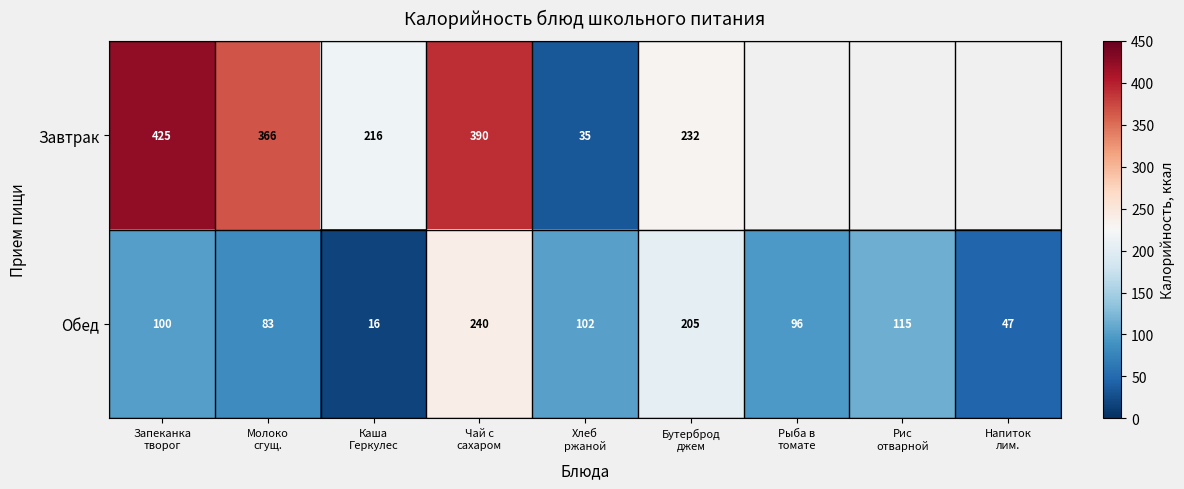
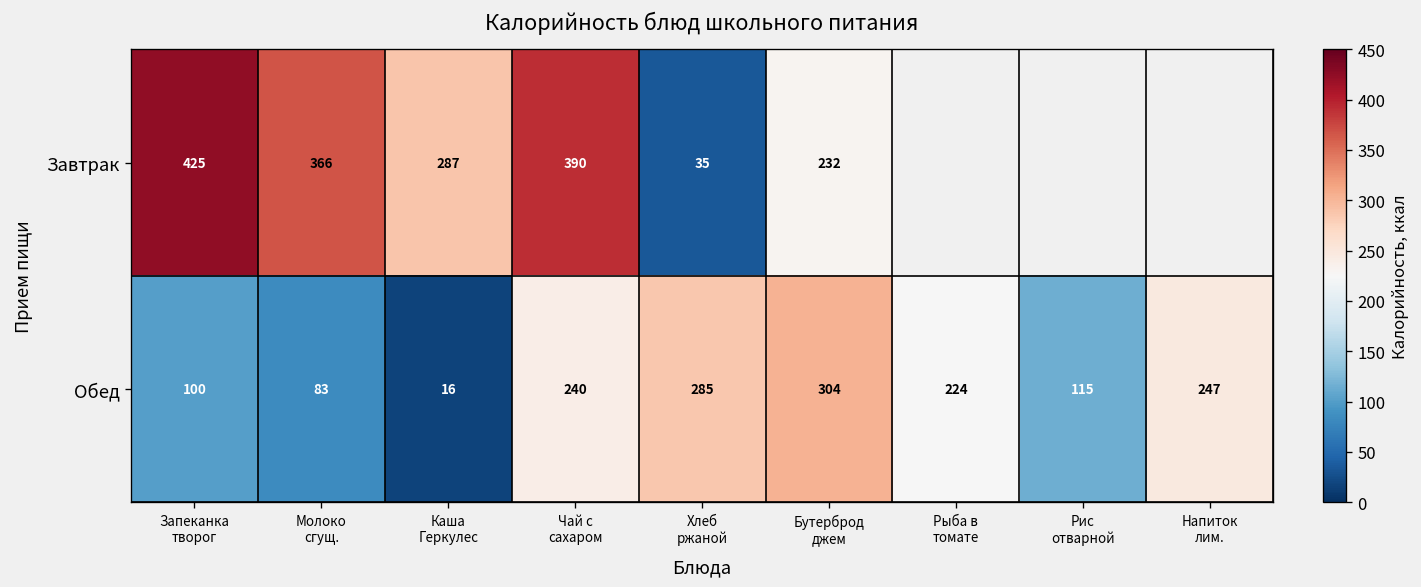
Завтрак, Каша Геркулес: 216 -> 287
Обед, Хлеб ржаной: 102 -> 285
Обед, Бутерброд джем: 205 -> 304
Обед, Рыба в томате: 96 -> 224
Обед, Напиток лим.: 47 -> 247
